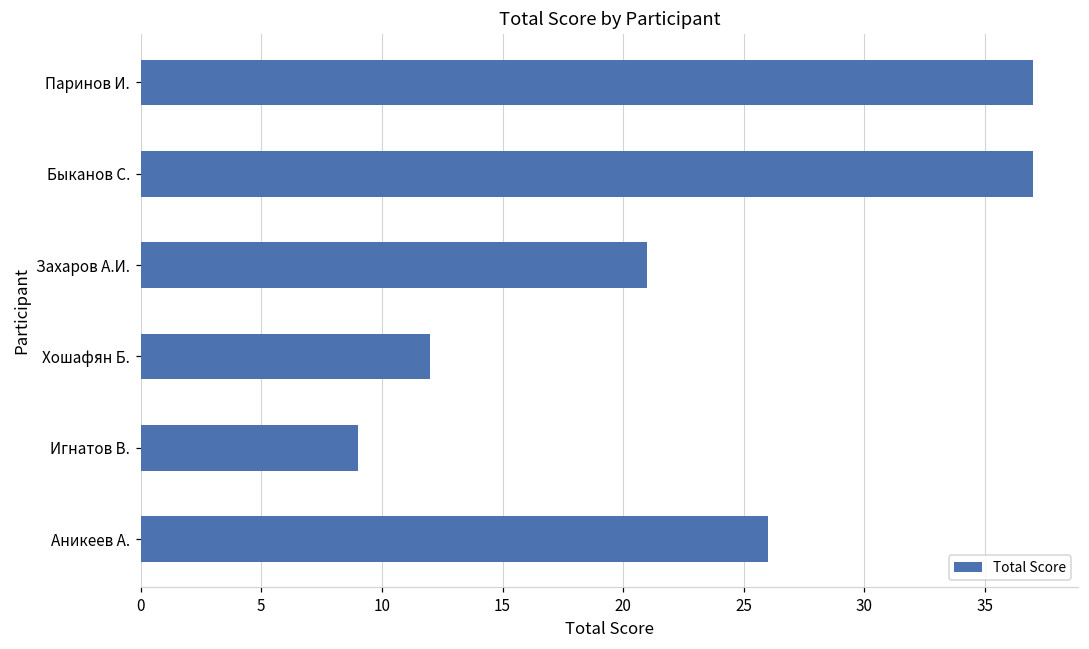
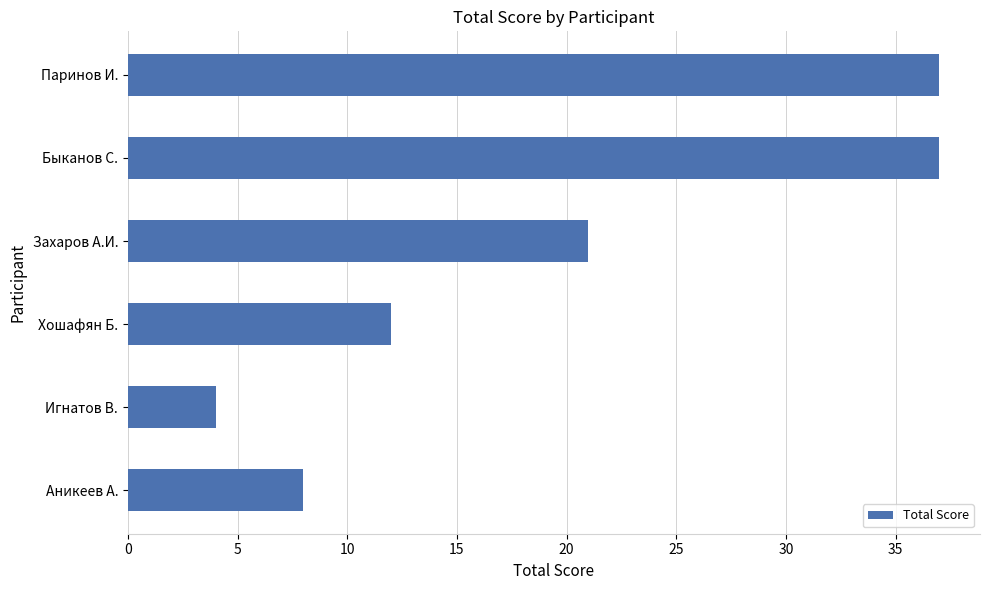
Игнатов В.: 9 -> 4
Аникеев А.: 26 -> 8
